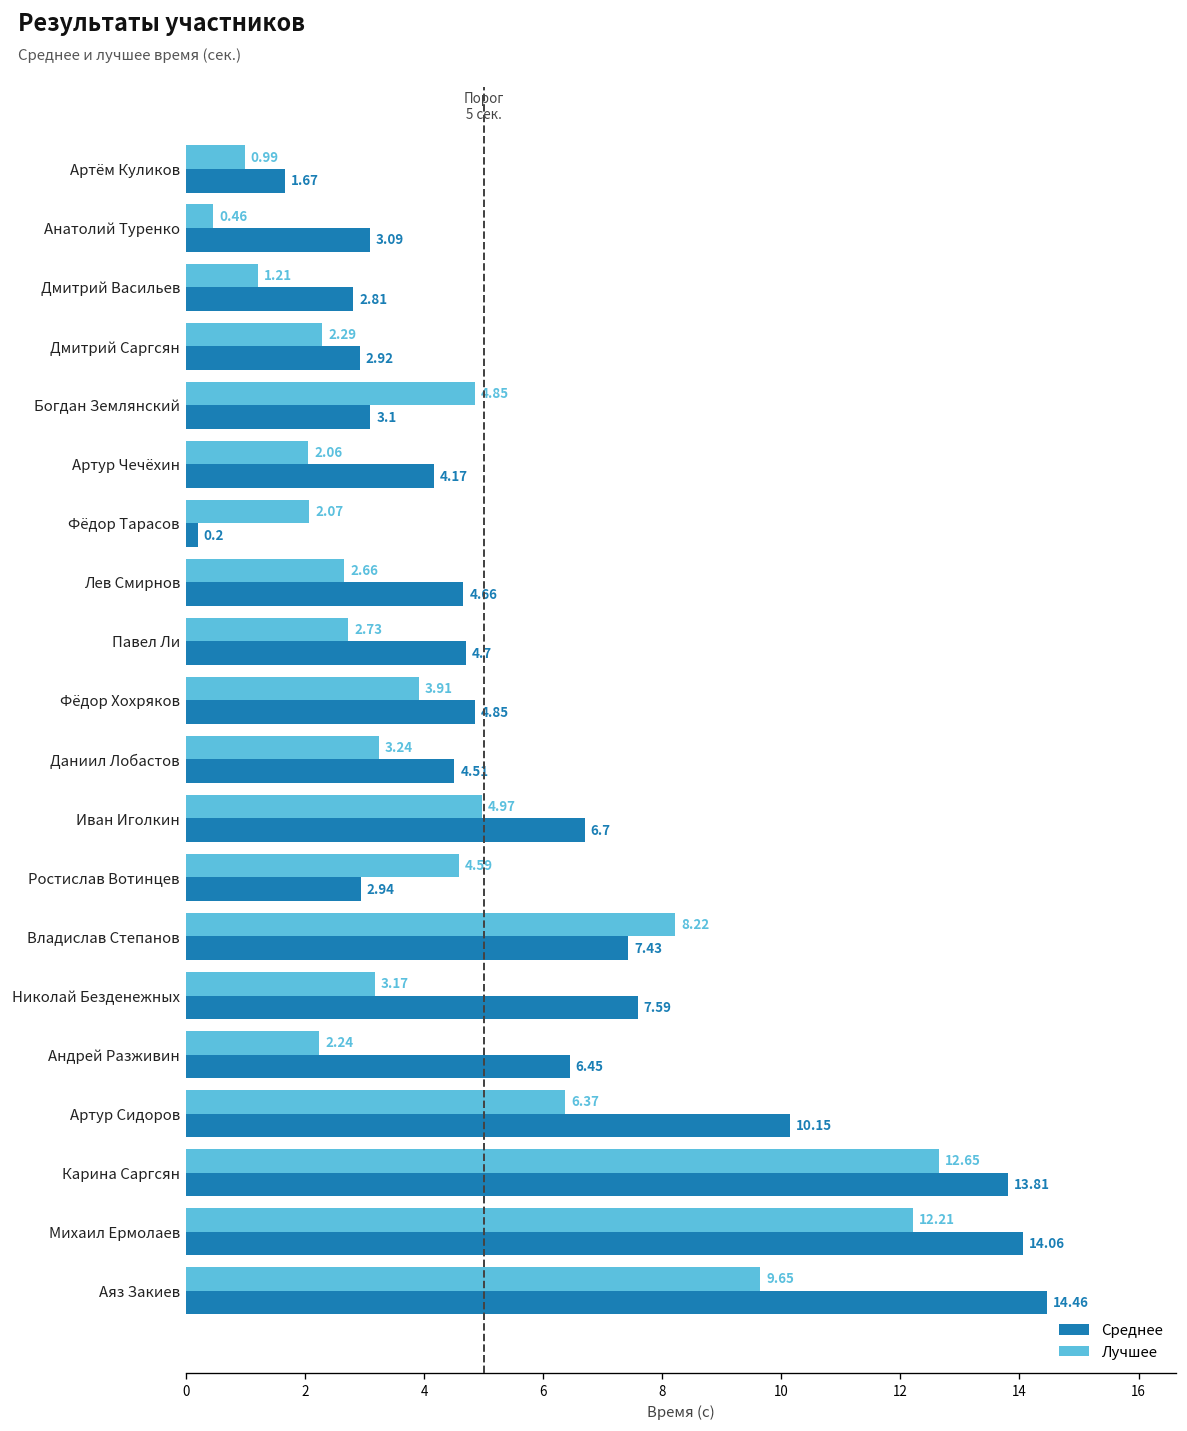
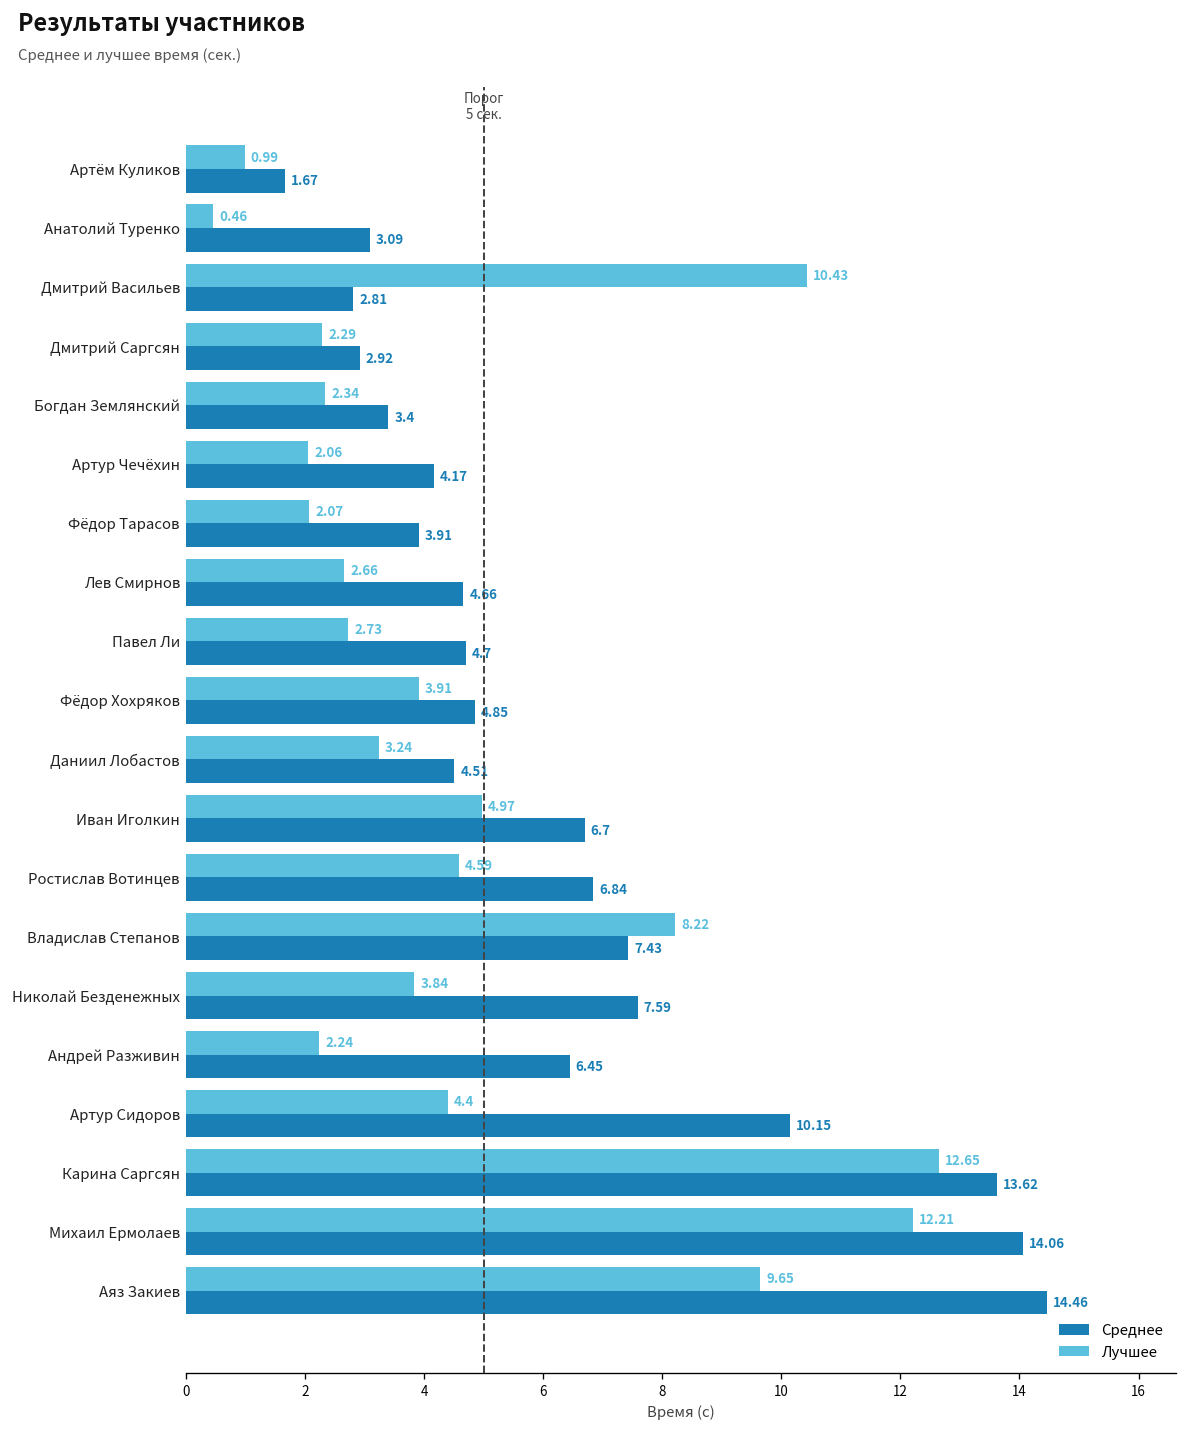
Лучшее, Дмитрий Васильев: 1.21 -> 10.43
Лучшее, Богдан Землянский: 4.85 -> 2.34
Среднее, Богдан Землянский: 3.1 -> 3.4
Среднее, Фёдор Тарасов: 0.2 -> 3.91
Среднее, Ростислав Вотинцев: 2.94 -> 6.84
Лучшее, Николай Безденежных: 3.17 -> 3.84
Лучшее, Артур Сидоров: 6.37 -> 4.4
Среднее, Карина Саргсян: 13.81 -> 13.62
